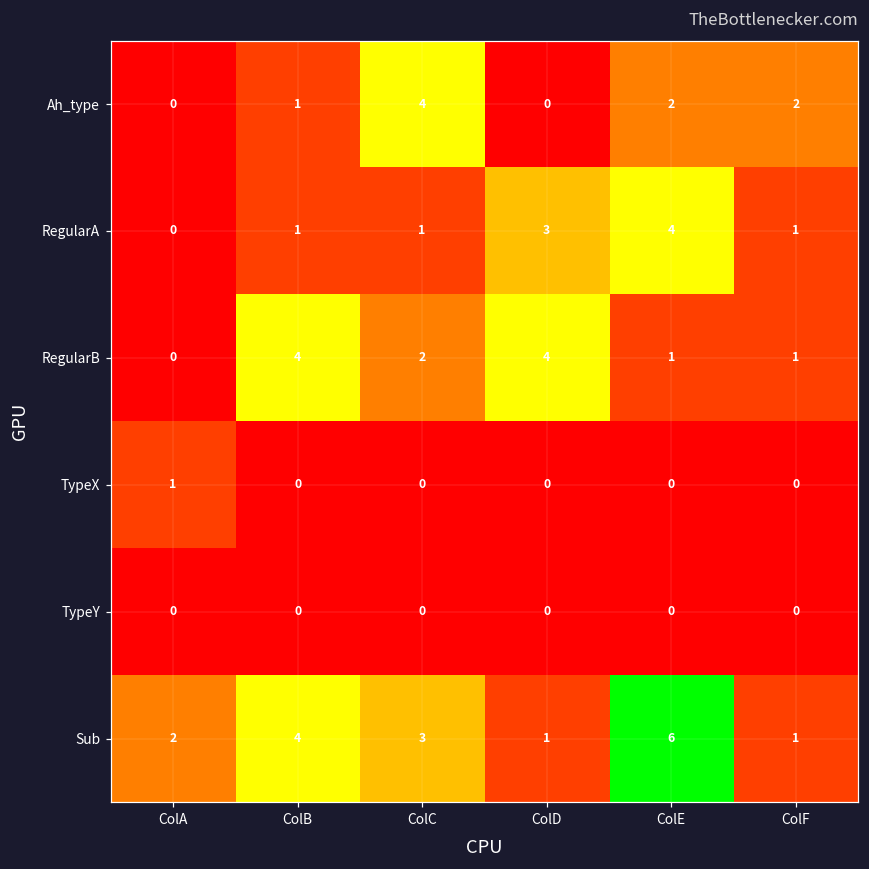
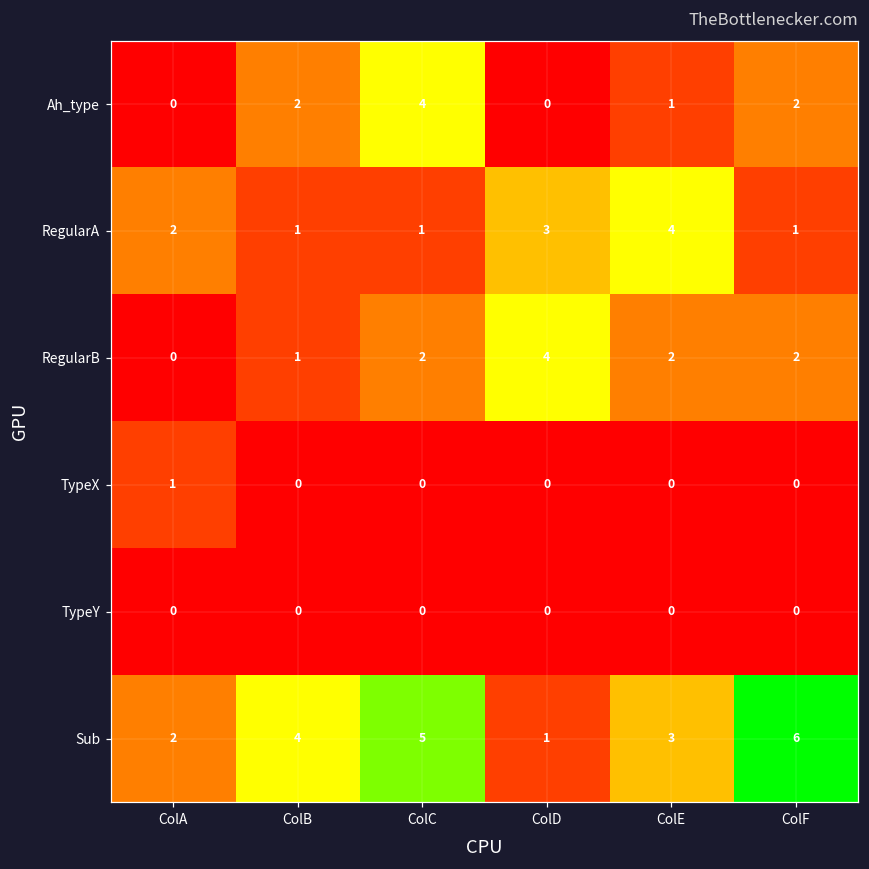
Ah_type, ColB: 1 -> 2
Ah_type, ColE: 2 -> 1
RegularA, ColA: 0 -> 2
RegularB, ColB: 4 -> 1
RegularB, ColE: 1 -> 2
RegularB, ColF: 1 -> 2
Sub, ColC: 3 -> 5
Sub, ColE: 6 -> 3
Sub, ColF: 1 -> 6
